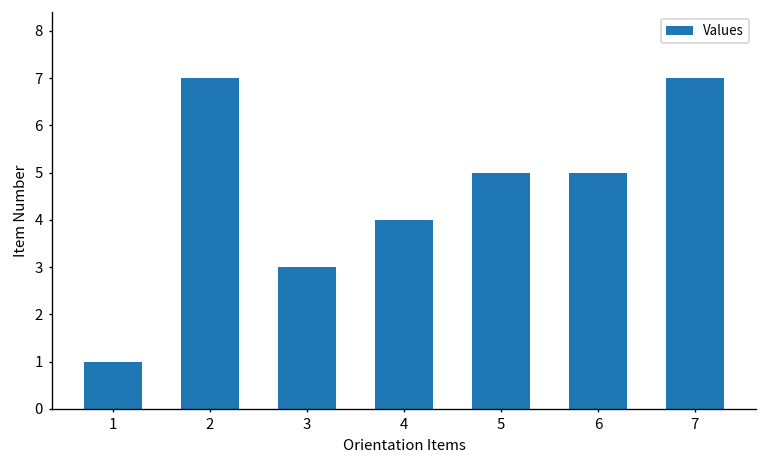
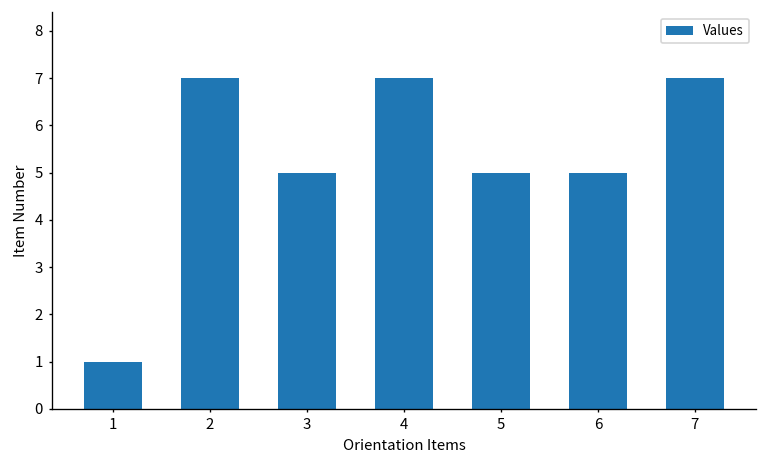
3: 3 -> 5
4: 4 -> 7
